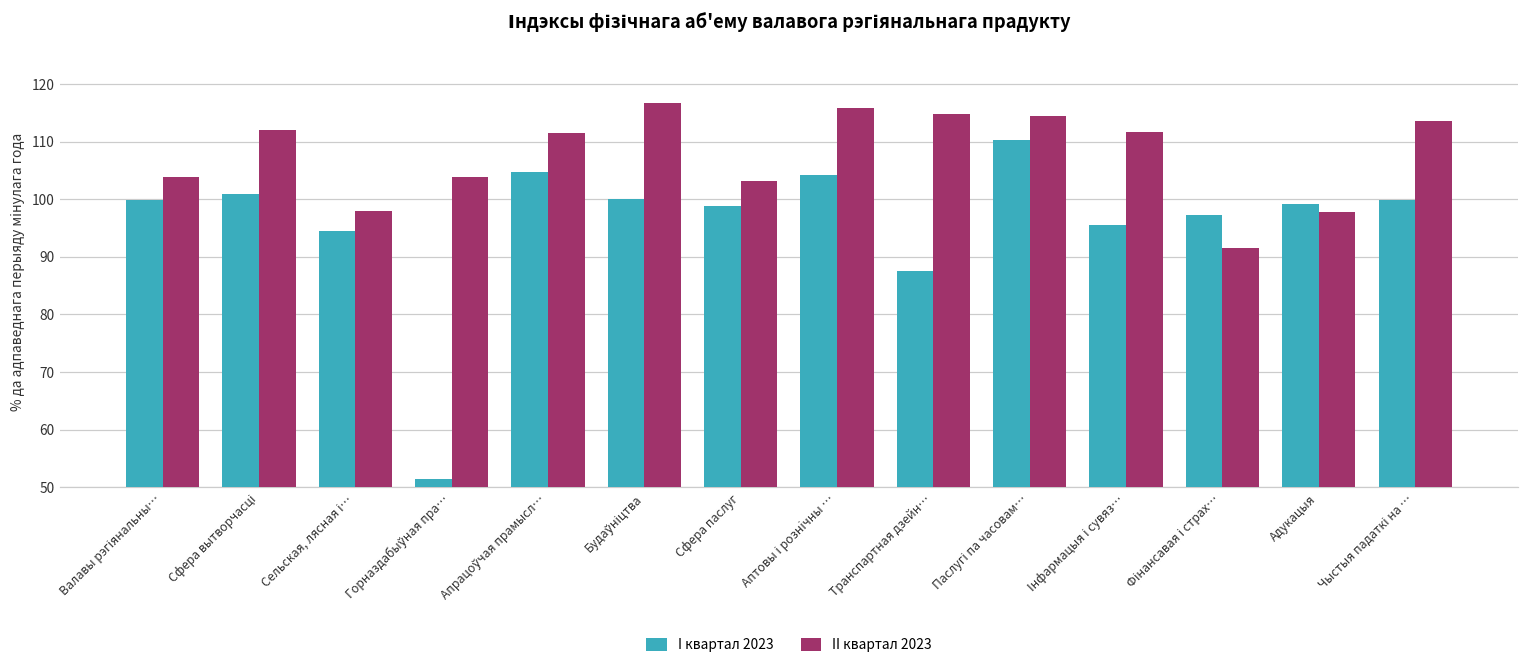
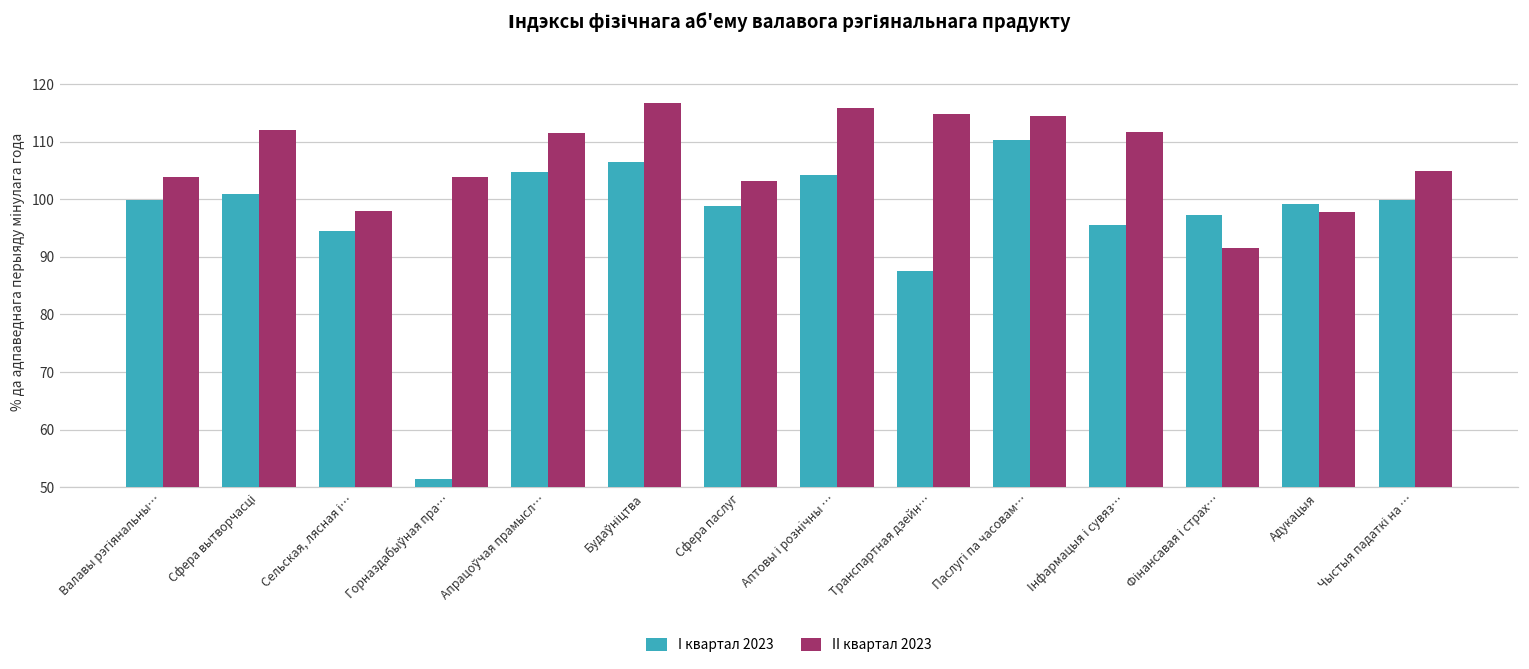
I квартал 2023, Будаўніцтва: 100 -> 106
II квартал 2023, Чыстыя падаткі на …: 114 -> 105
